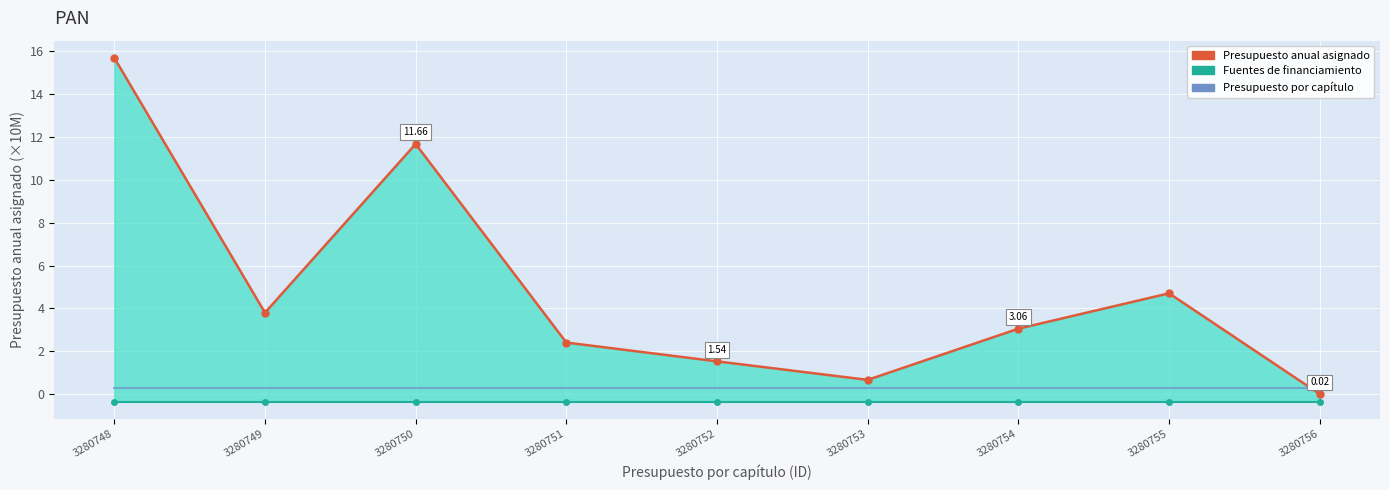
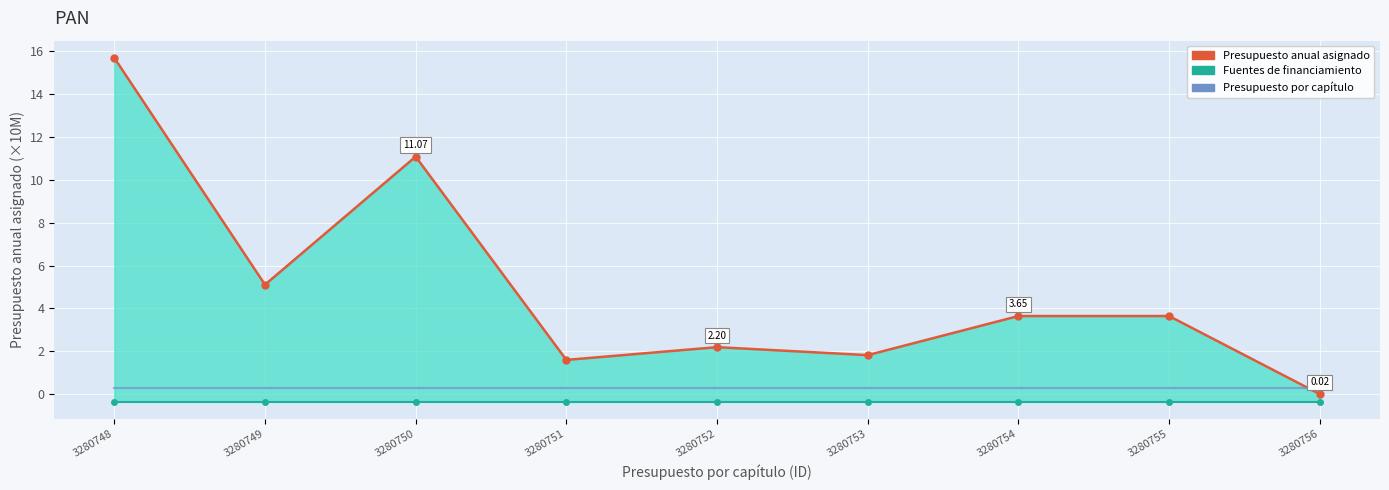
Presupuesto anual asignado, 3280749: 3.8 -> 5.1
Presupuesto anual asignado, 3280750: 11.66 -> 11.07
Presupuesto anual asignado, 3280751: 2.4 -> 1.6
Presupuesto anual asignado, 3280752: 1.54 -> 2.20
Presupuesto anual asignado, 3280753: 0.7 -> 1.8
Presupuesto anual asignado, 3280754: 3.06 -> 3.65
Presupuesto anual asignado, 3280755: 4.7 -> 3.6
